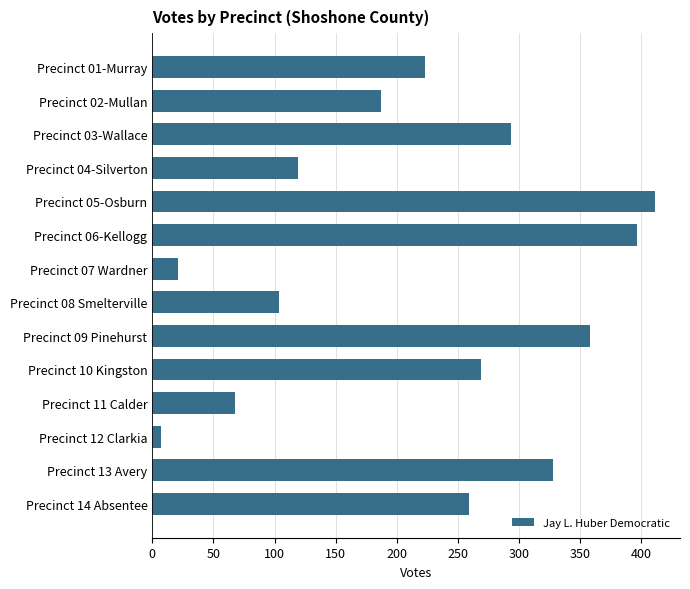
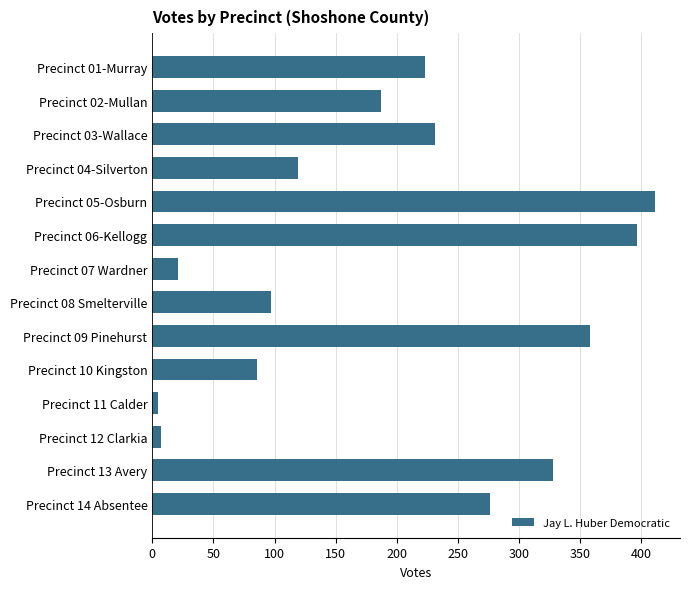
Precinct 03-Wallace: 293 -> 231
Precinct 08 Smelterville: 104 -> 97
Precinct 10 Kingston: 269 -> 86
Precinct 11 Calder: 68 -> 5
Precinct 14 Absentee: 259 -> 276
